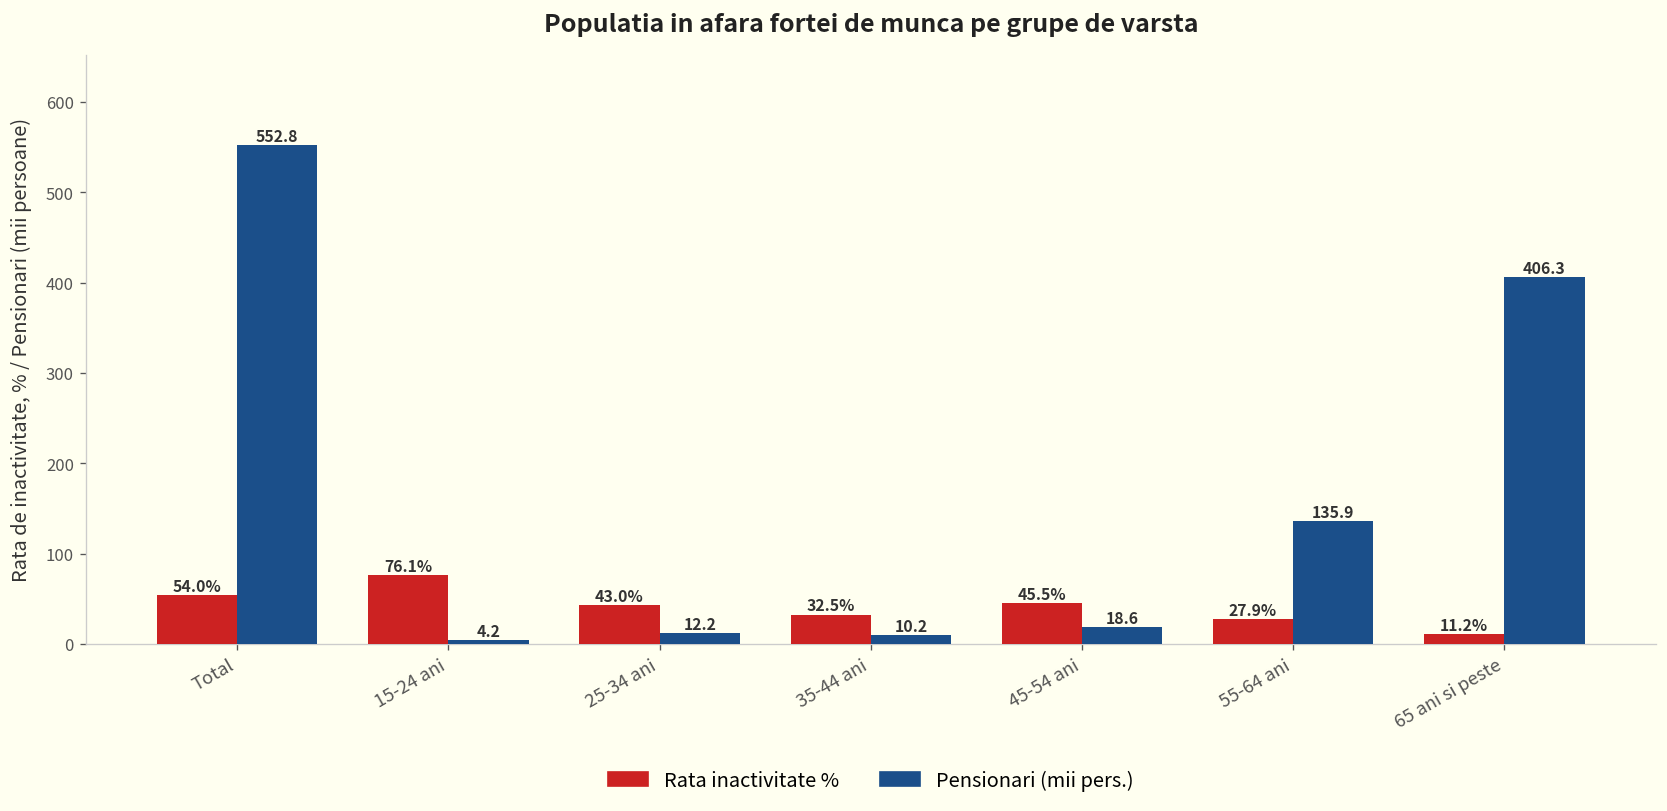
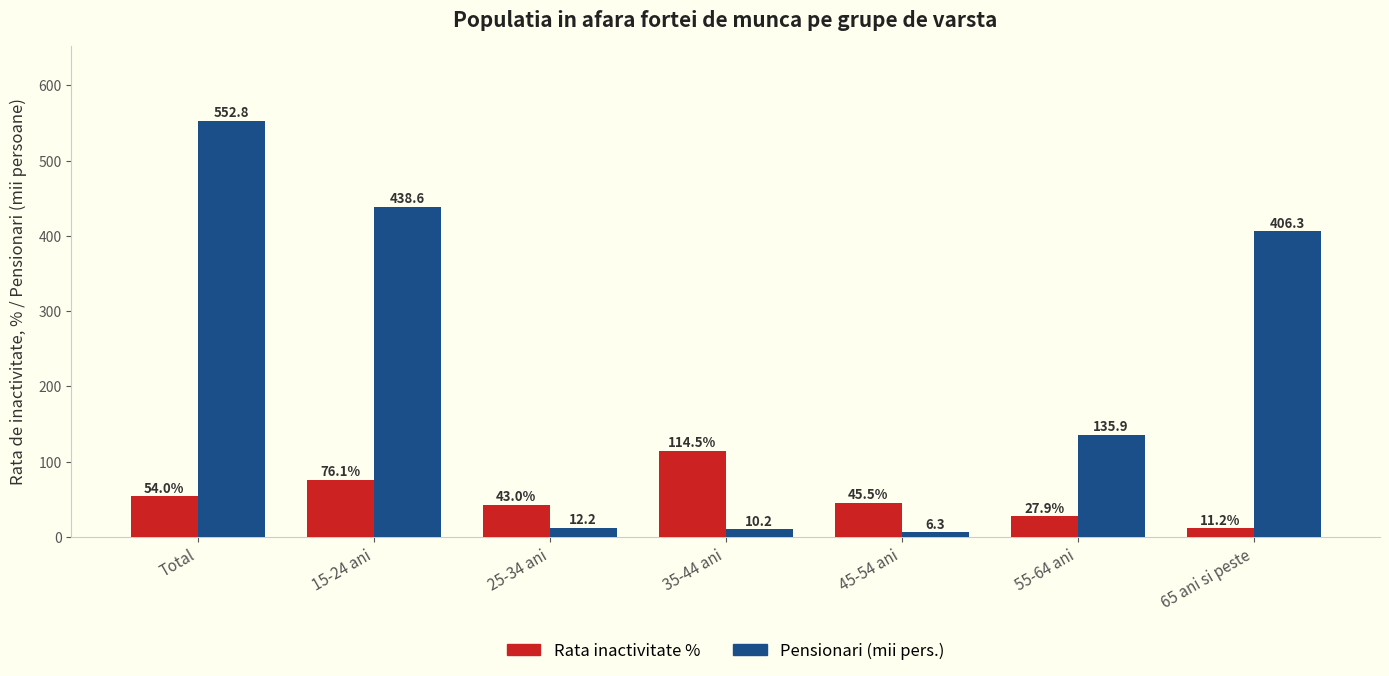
Pensionari (mii pers.), 15-24 ani: 4.2 -> 438.6
Rata inactivitate %, 35-44 ani: 32.5% -> 114.5%
Pensionari (mii pers.), 45-54 ani: 18.6 -> 6.3
